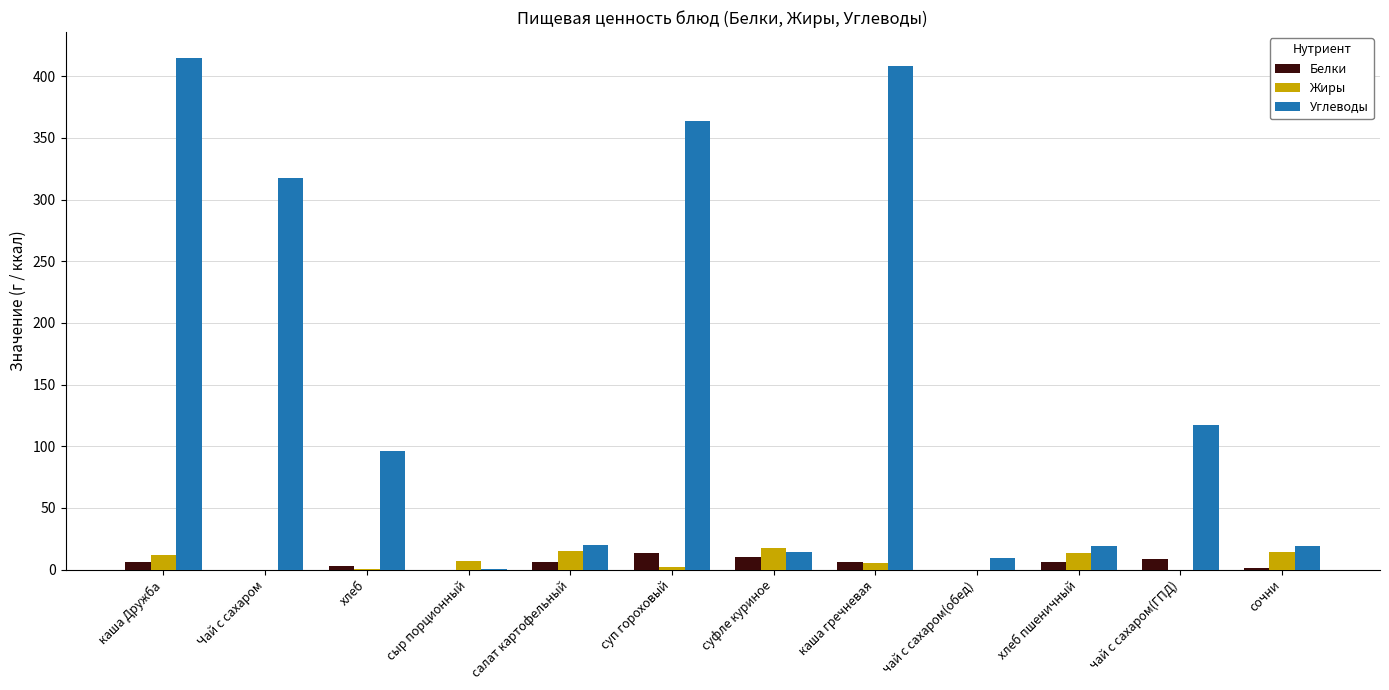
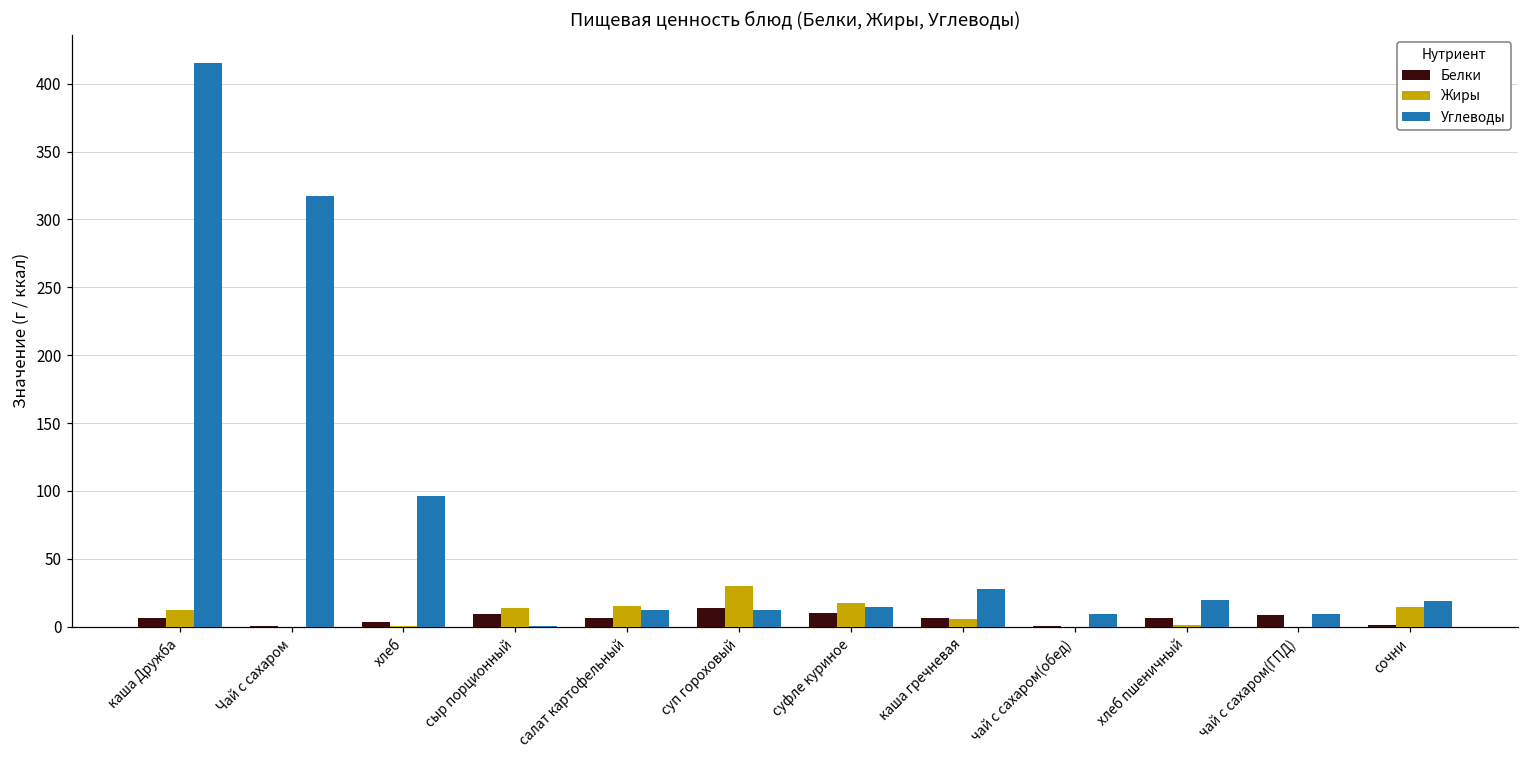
Белки, сыр порционный: 0 -> 10
Жиры, сыр порционный: 7 -> 14
Углеводы, салат картофельный: 20 -> 12
Жиры, суп гороховый: 2 -> 30
Углеводы, суп гороховый: 363 -> 12
Углеводы, каша гречневая: 408 -> 28
Жиры, хлеб пшеничный: 14 -> 1
Углеводы, чай с сахаром(ГПД): 118 -> 9
